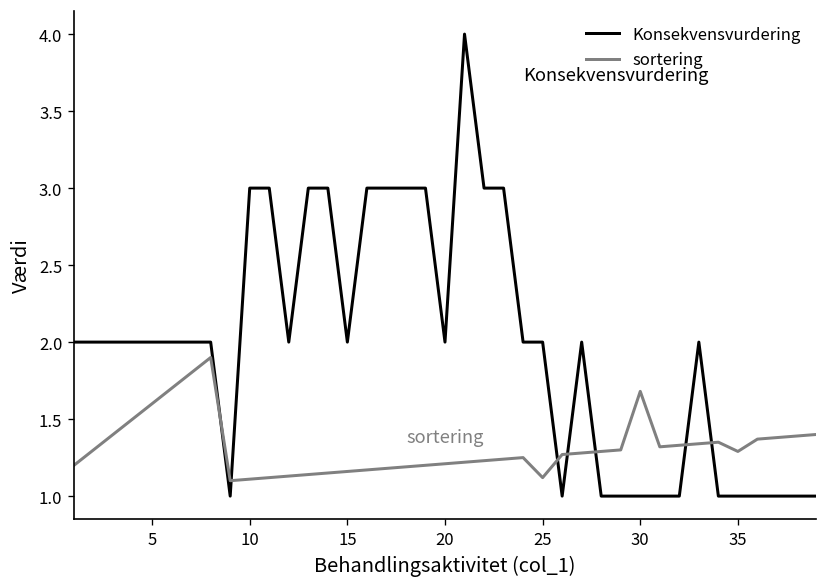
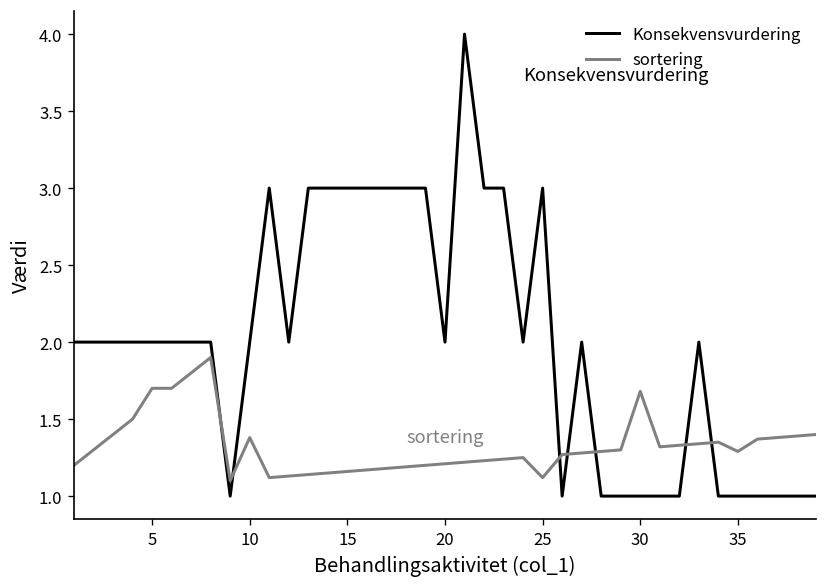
sortering, 5: 1.6 -> 1.7
Konsekvensvurdering, 10: 3 -> 2
sortering, 10: 1.11 -> 1.38
Konsekvensvurdering, 15: 2 -> 3
Konsekvensvurdering, 25: 2 -> 3
